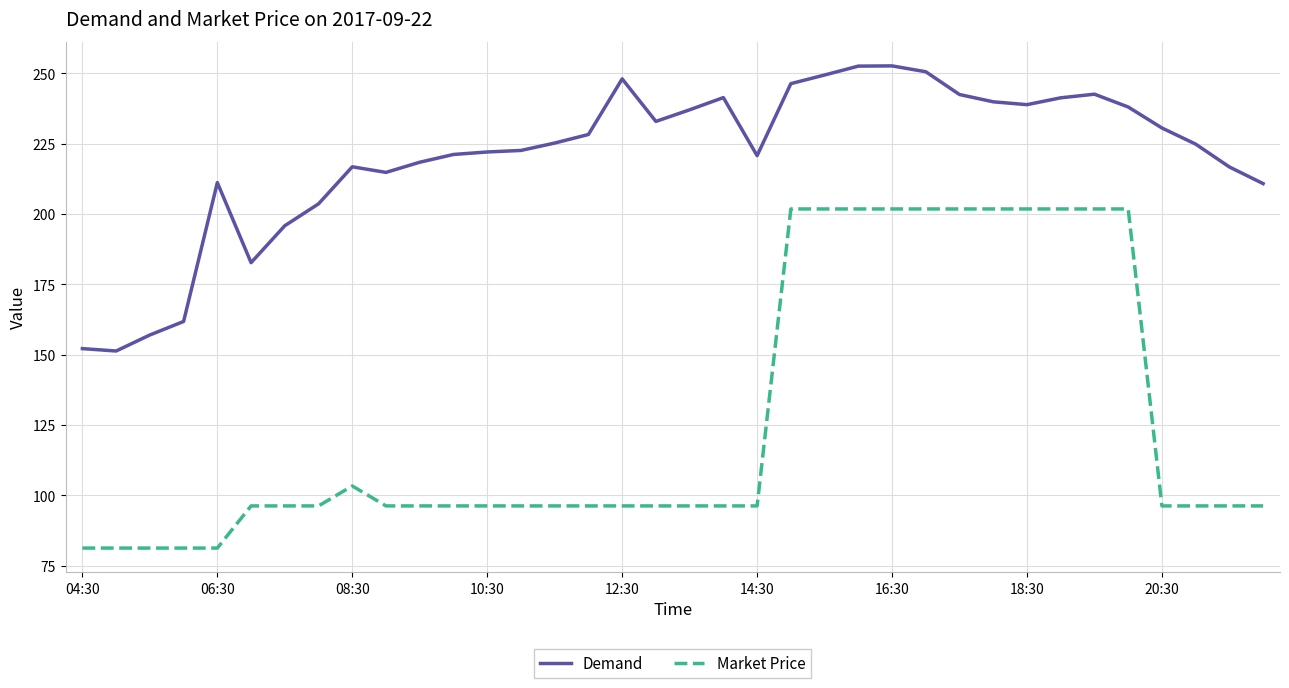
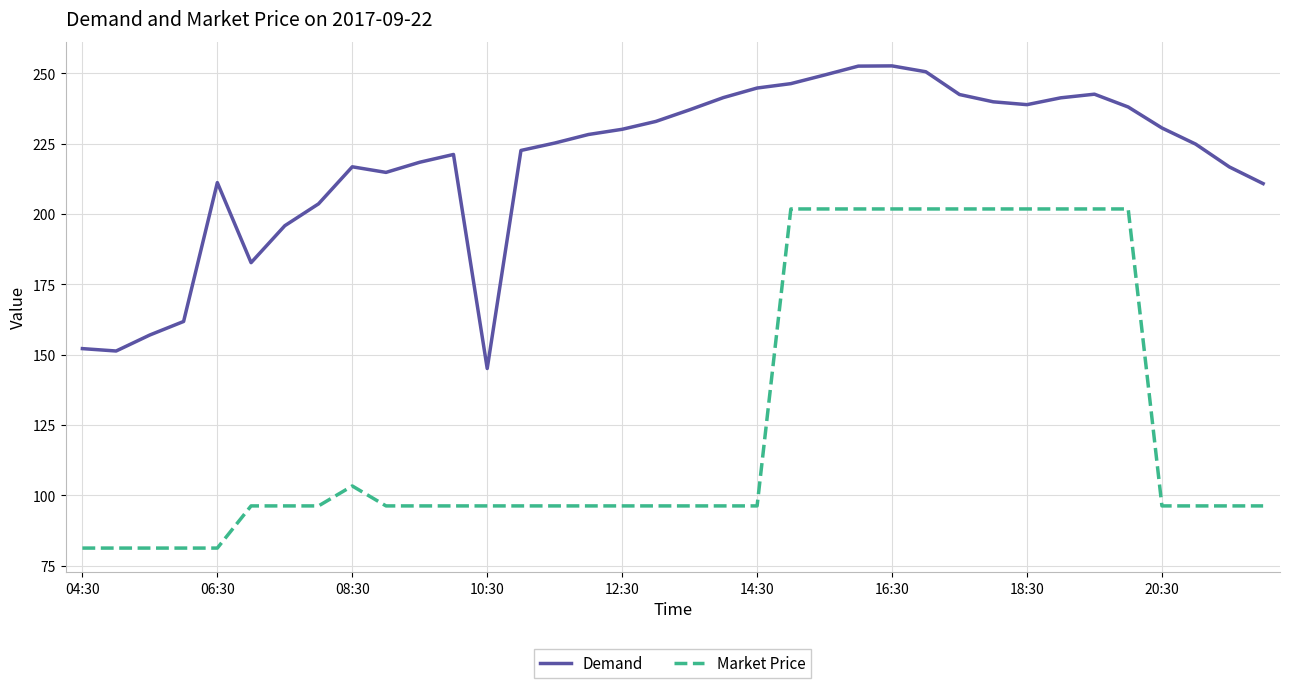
Demand, 10:30: 222 -> 145
Demand, 12:30: 248 -> 230
Demand, 14:30: 221 -> 245
